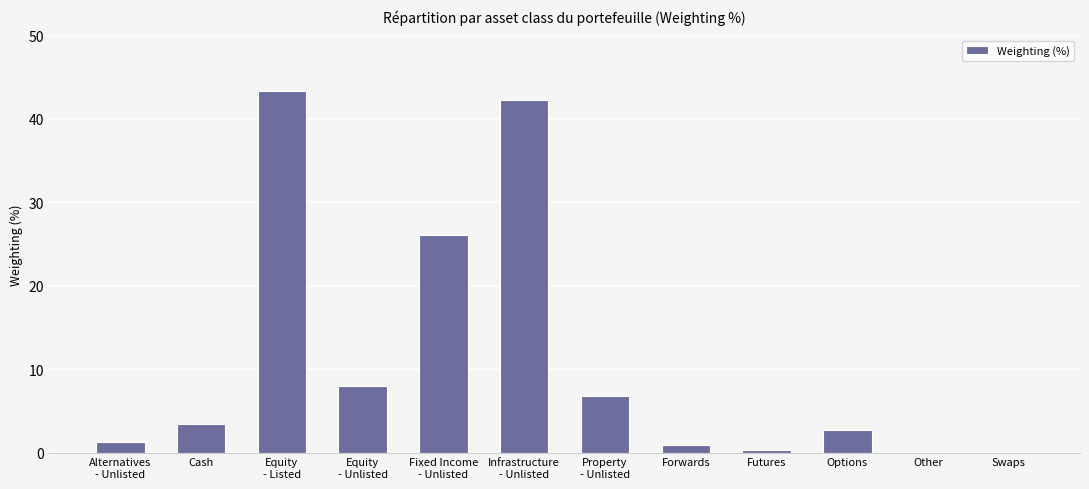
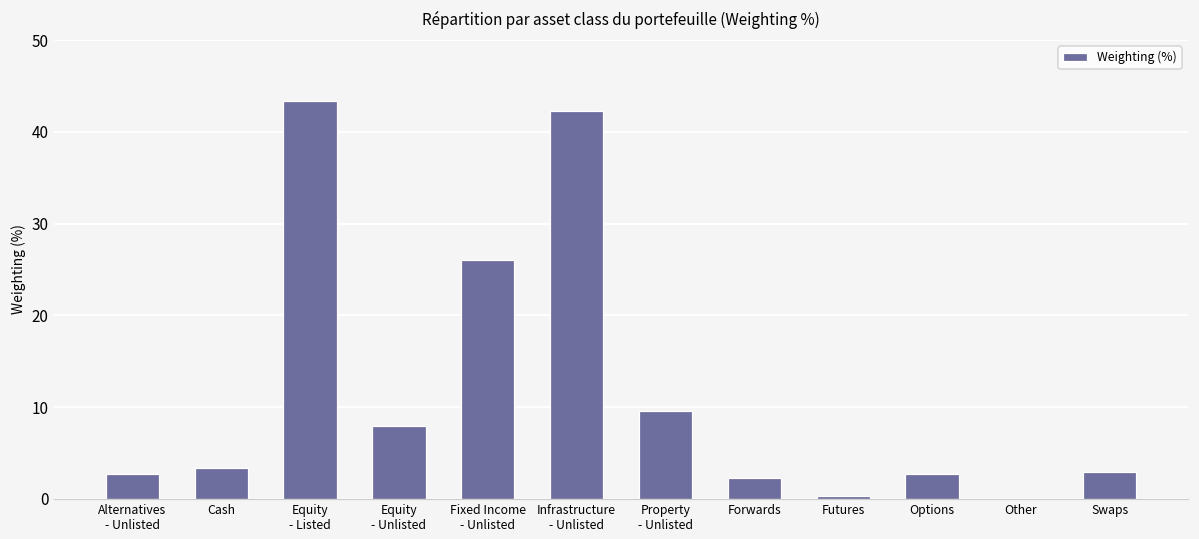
Alternatives - Unlisted: 1 -> 3
Property - Unlisted: 7 -> 10
Forwards: 1 -> 2
Swaps: 0 -> 3
